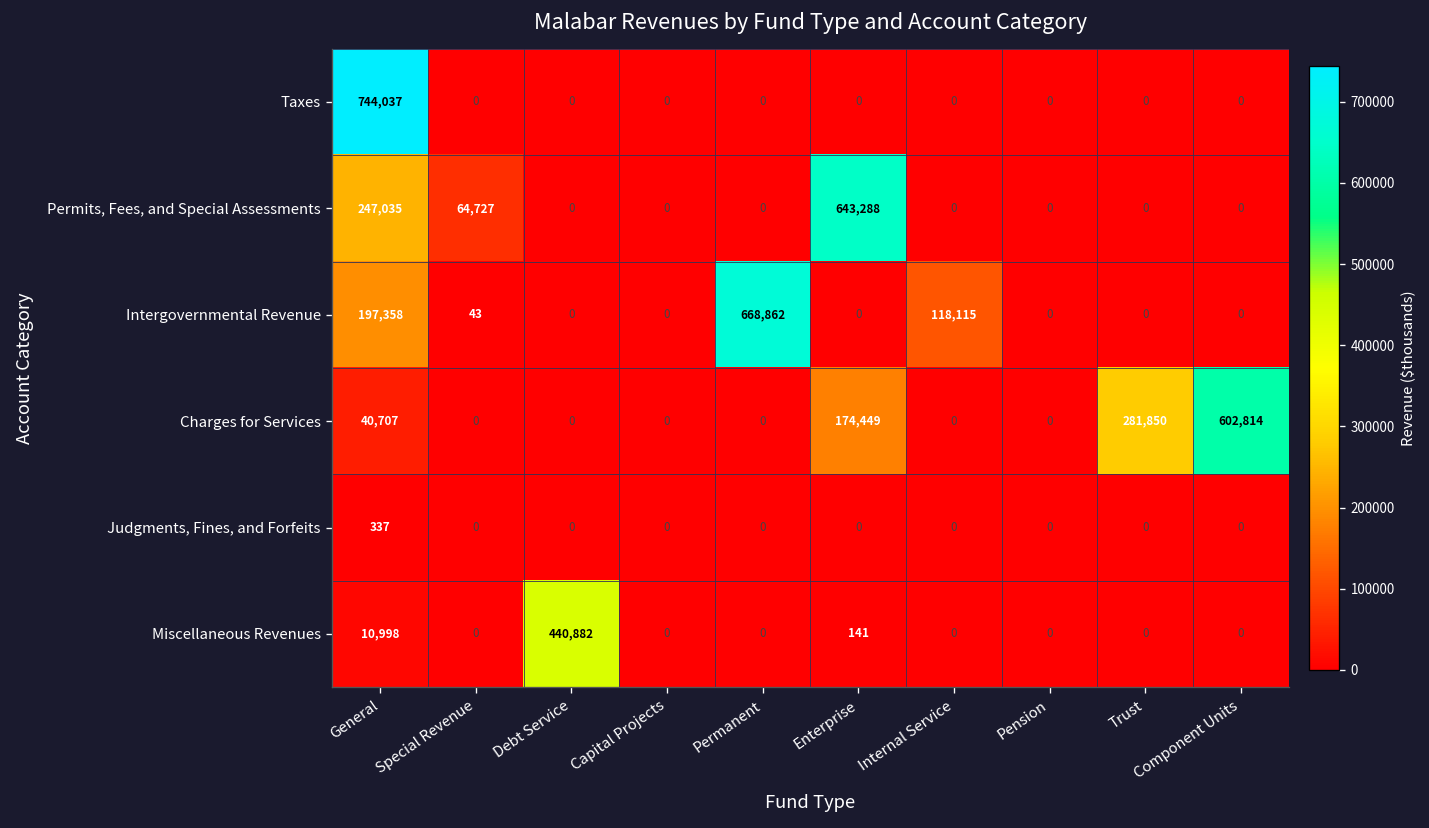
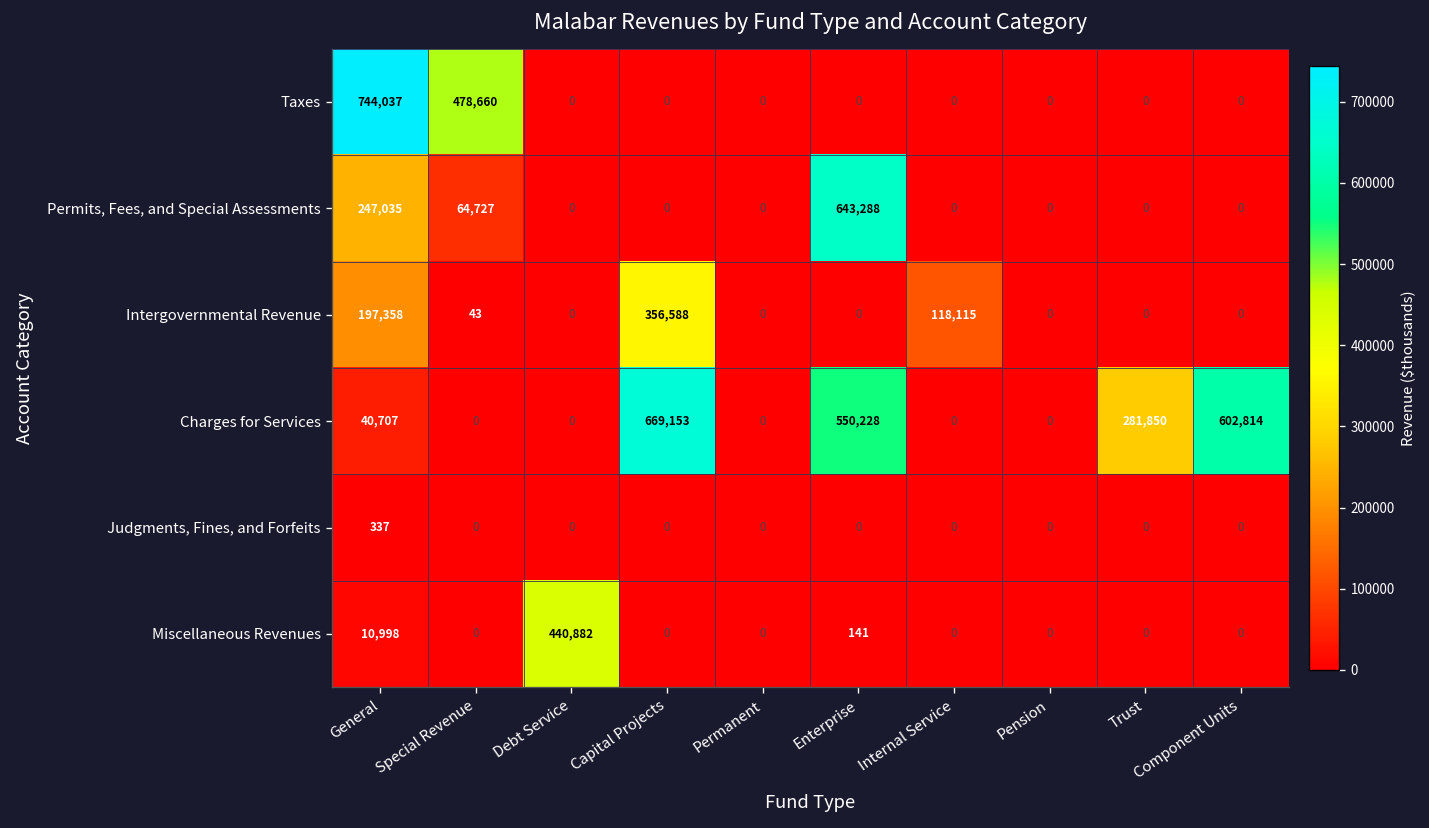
Taxes, Special Revenue: 0 -> 478,660
Intergovernmental Revenue, Capital Projects: 0 -> 356,588
Intergovernmental Revenue, Permanent: 668,862 -> 0
Charges for Services, Capital Projects: 0 -> 669,153
Charges for Services, Enterprise: 174,449 -> 550,228
